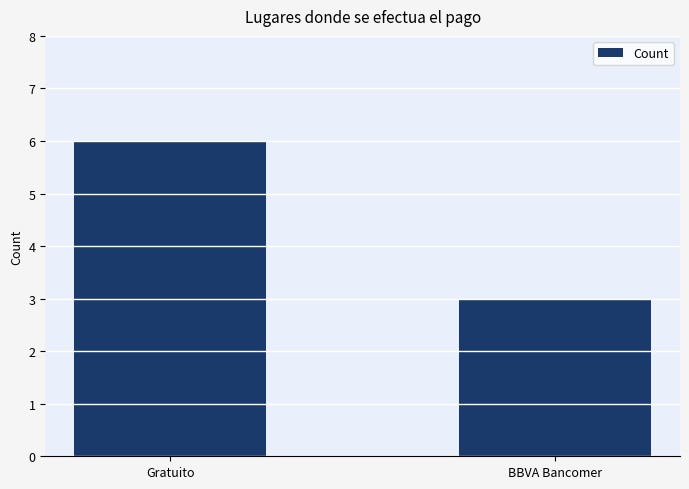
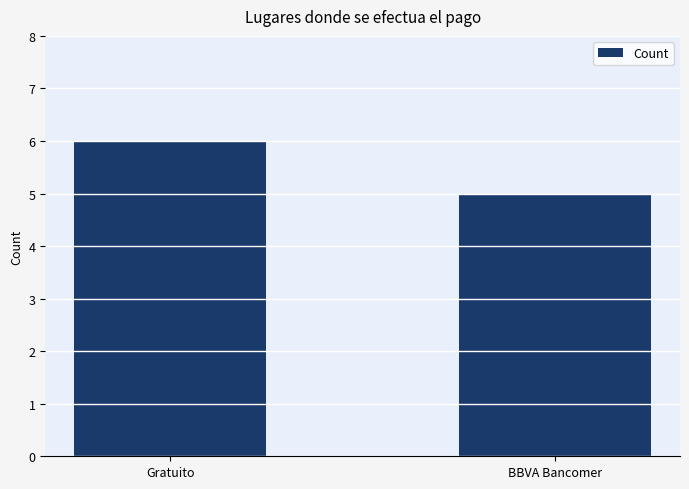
BBVA Bancomer: 3 -> 5
